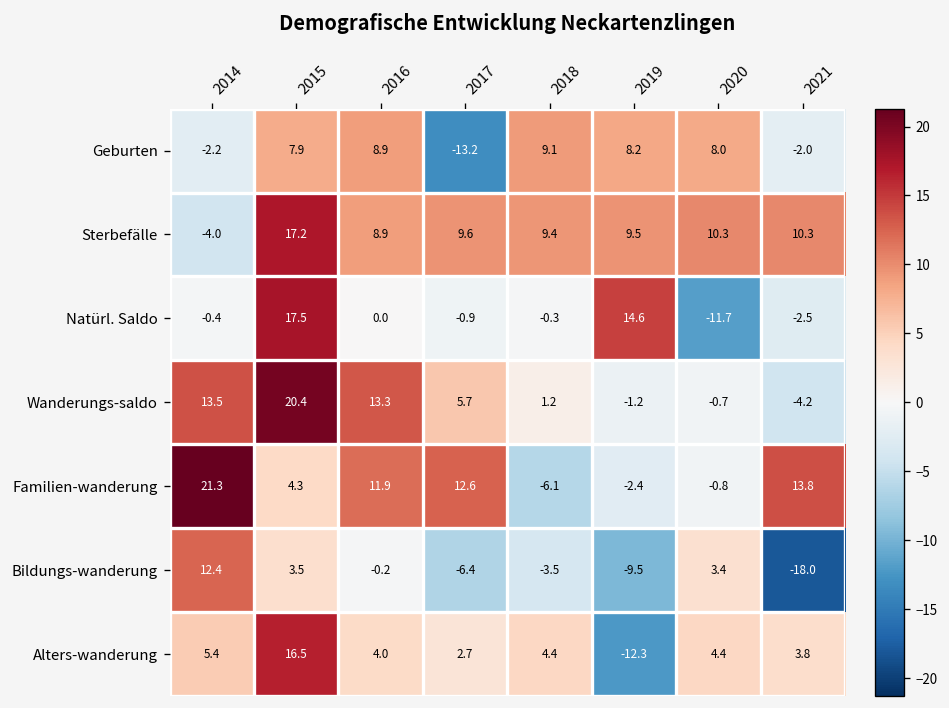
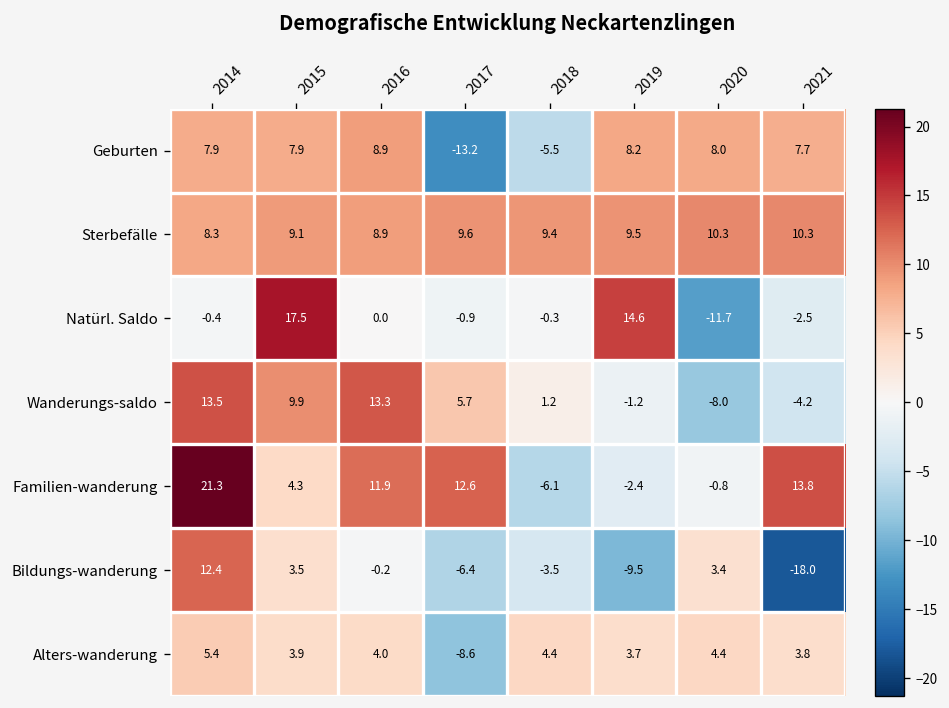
Geburten, 2014: -2.2 -> 7.9
Geburten, 2018: 9.1 -> -5.5
Geburten, 2021: -2.0 -> 7.7
Sterbefälle, 2014: -4.0 -> 8.3
Sterbefälle, 2015: 17.2 -> 9.1
Wanderungs-saldo, 2015: 20.4 -> 9.9
Wanderungs-saldo, 2020: -0.7 -> -8.0
Alters-wanderung, 2015: 16.5 -> 3.9
Alters-wanderung, 2017: 2.7 -> -8.6
Alters-wanderung, 2019: -12.3 -> 3.7
